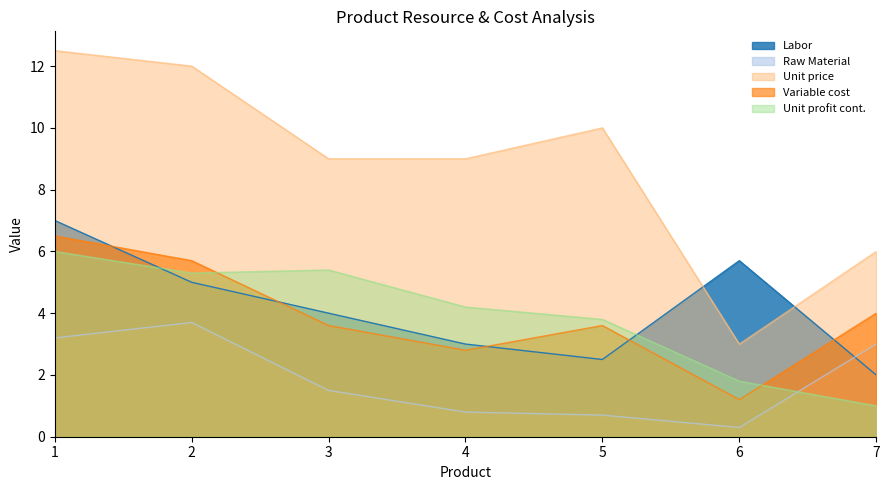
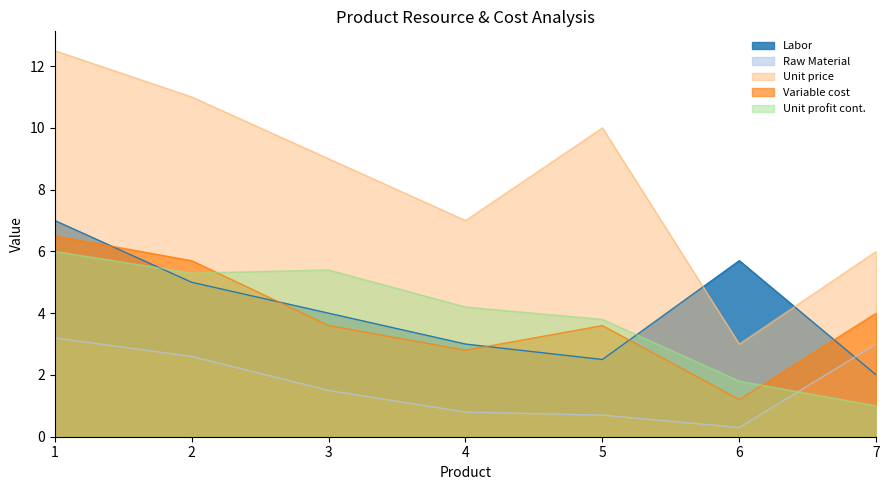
Raw Material, 2: 3.7 -> 2.6
Unit price, 2: 12 -> 11
Unit price, 4: 9 -> 7
